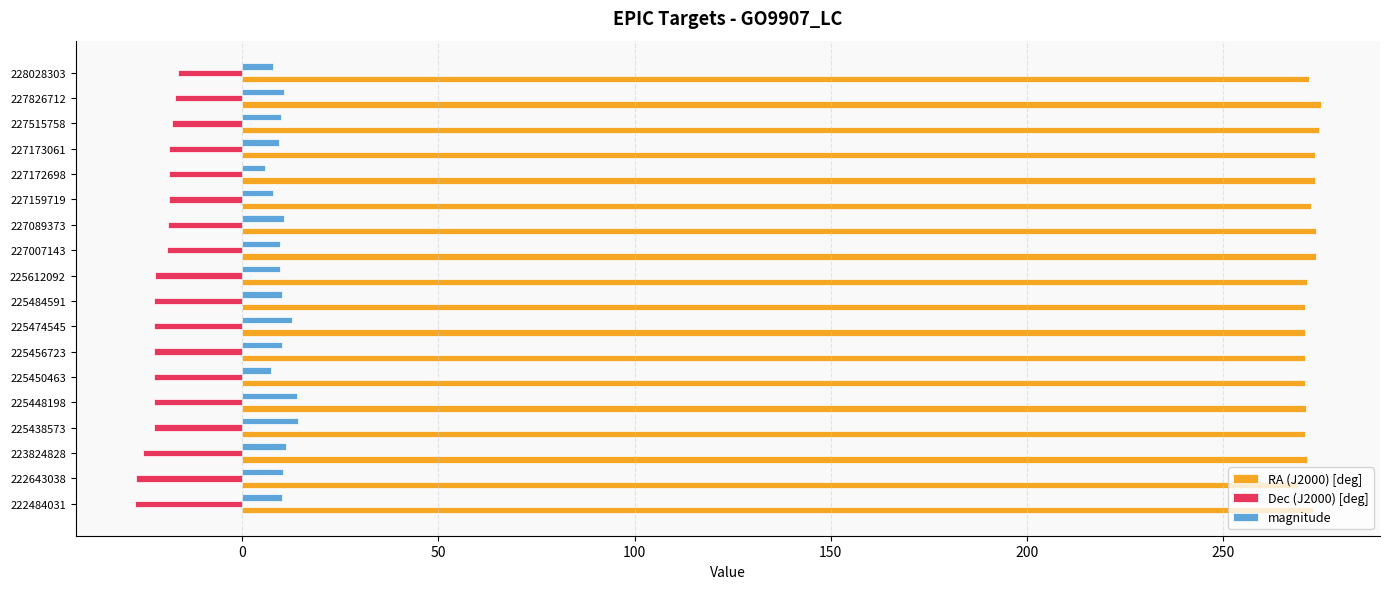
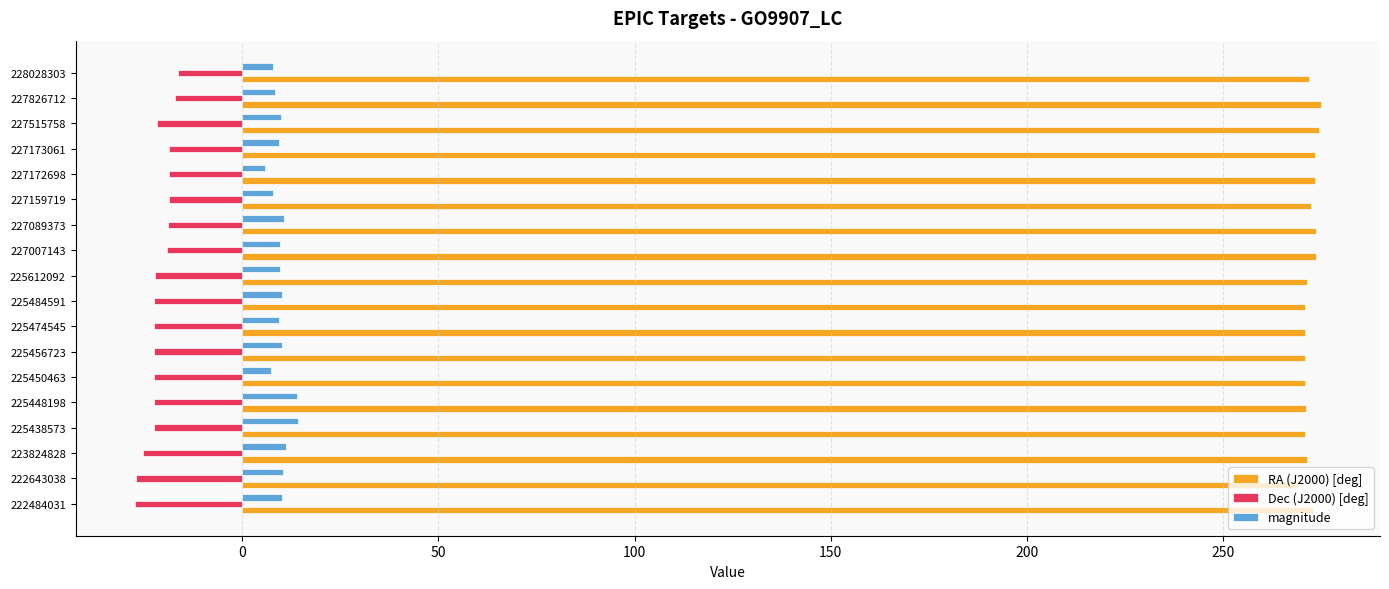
magnitude, 227826712: 10 -> 8
Dec (J2000) [deg], 227515758: -18 -> -22
magnitude, 225474545: 13 -> 9
